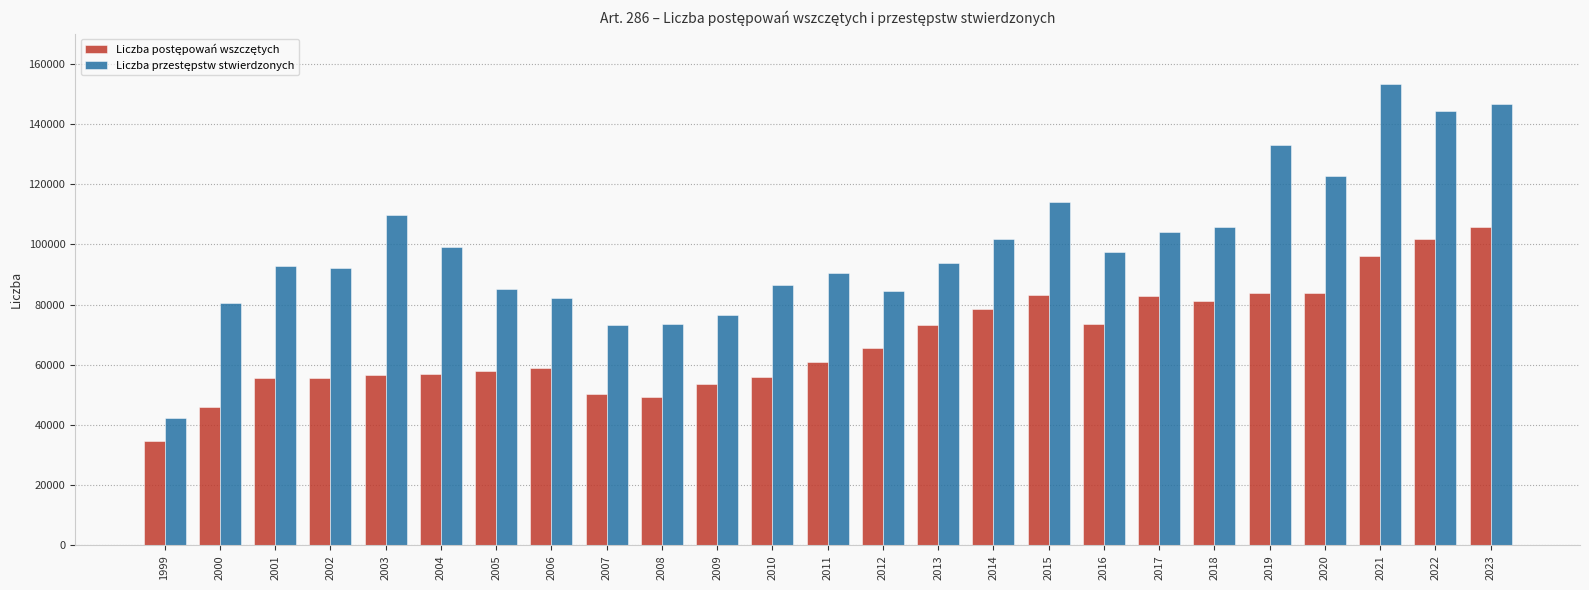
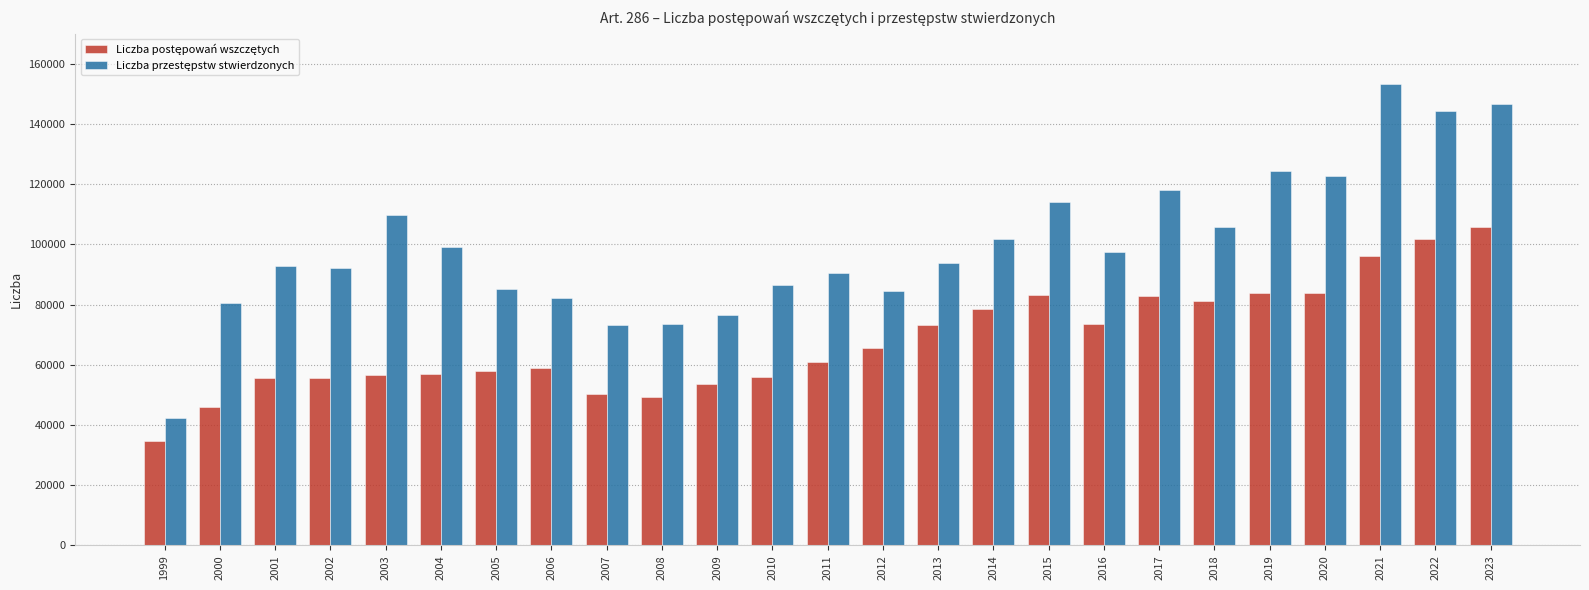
Liczba przestępstw stwierdzonych, 2017: 104000 -> 118000
Liczba przestępstw stwierdzonych, 2019: 133000 -> 124000
